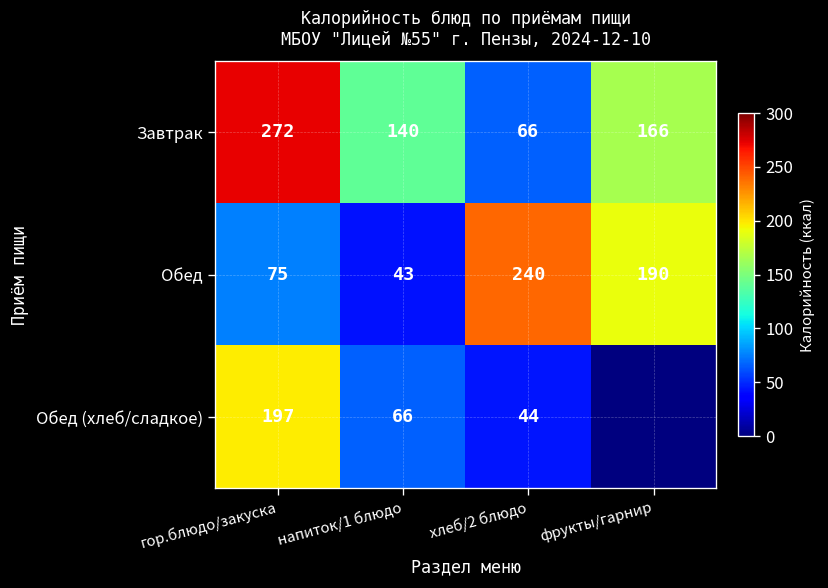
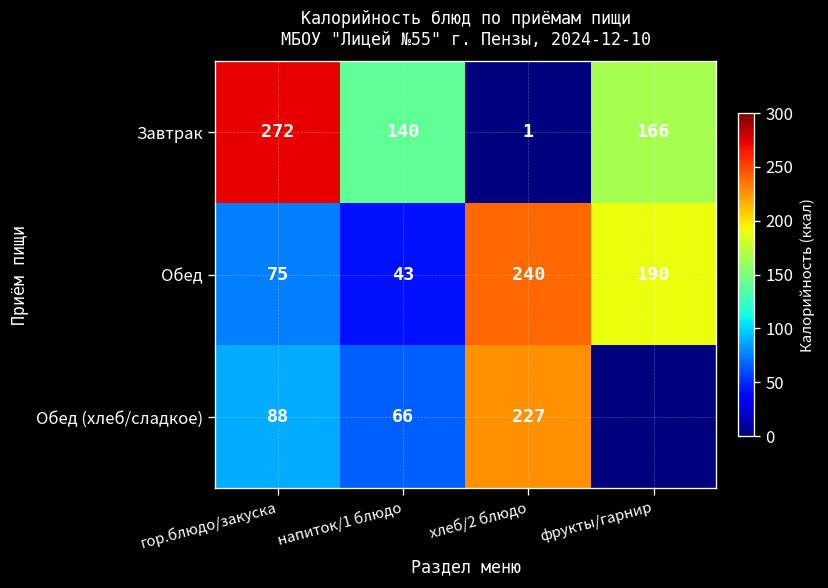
Завтрак, хлеб/2 блюдо: 66 -> 1
Обед (хлеб/сладкое), гор.блюдо/закуска: 197 -> 88
Обед (хлеб/сладкое), хлеб/2 блюдо: 44 -> 227
